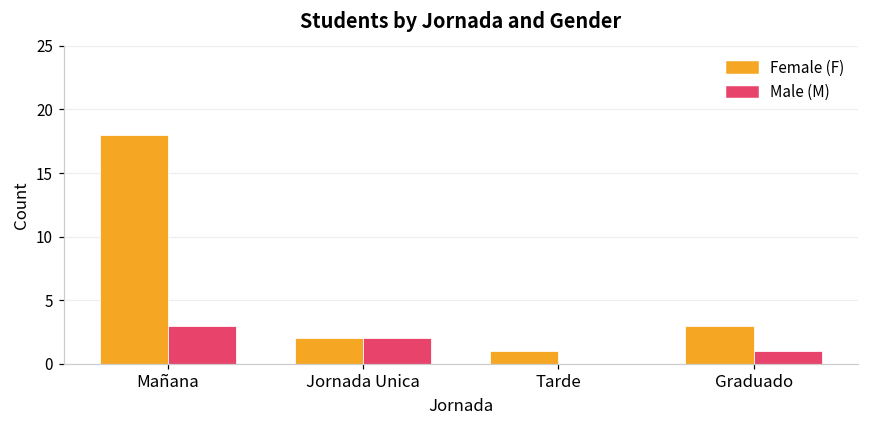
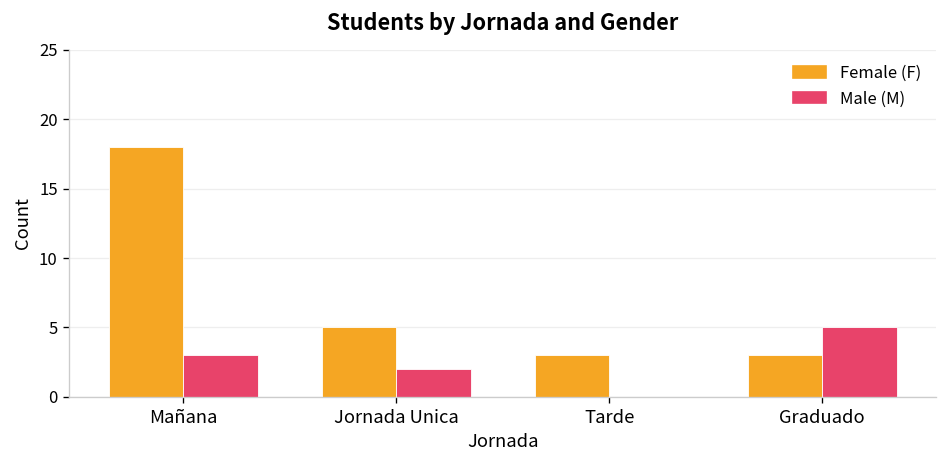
Female (F), Jornada Unica: 2 -> 5
Female (F), Tarde: 1 -> 3
Male (M), Graduado: 1 -> 5
